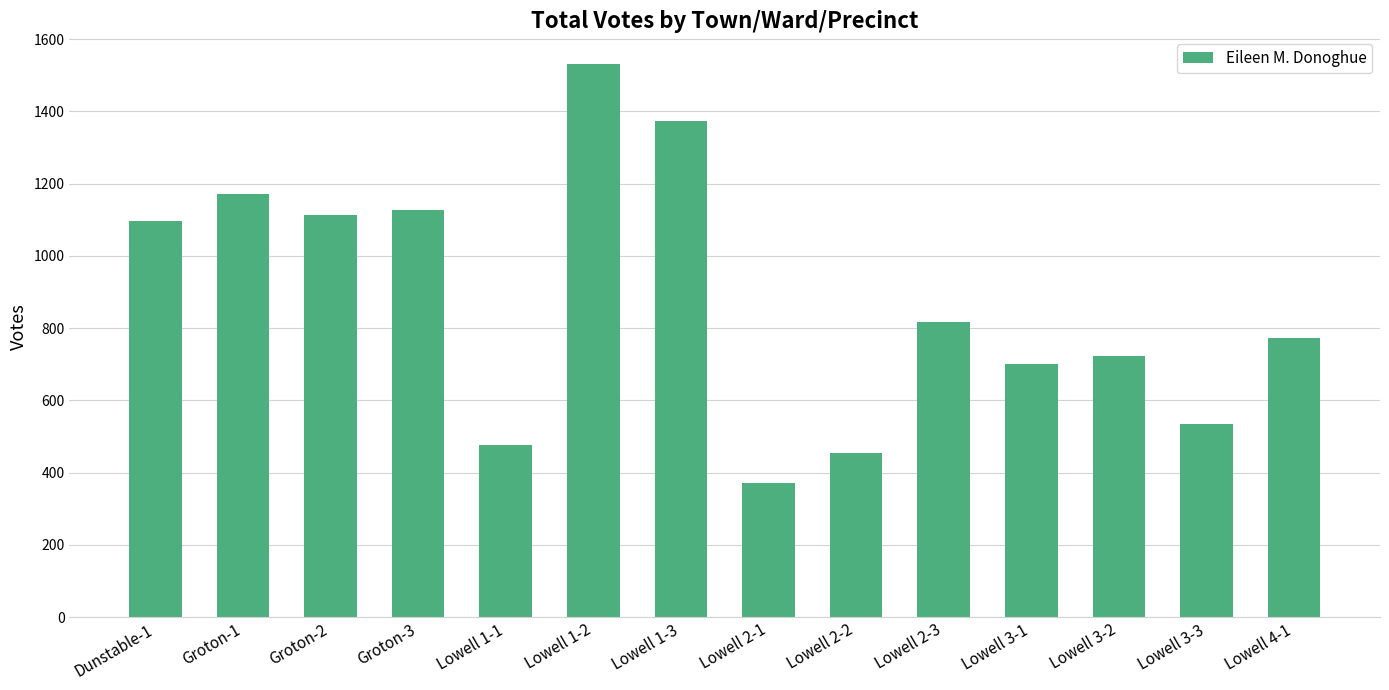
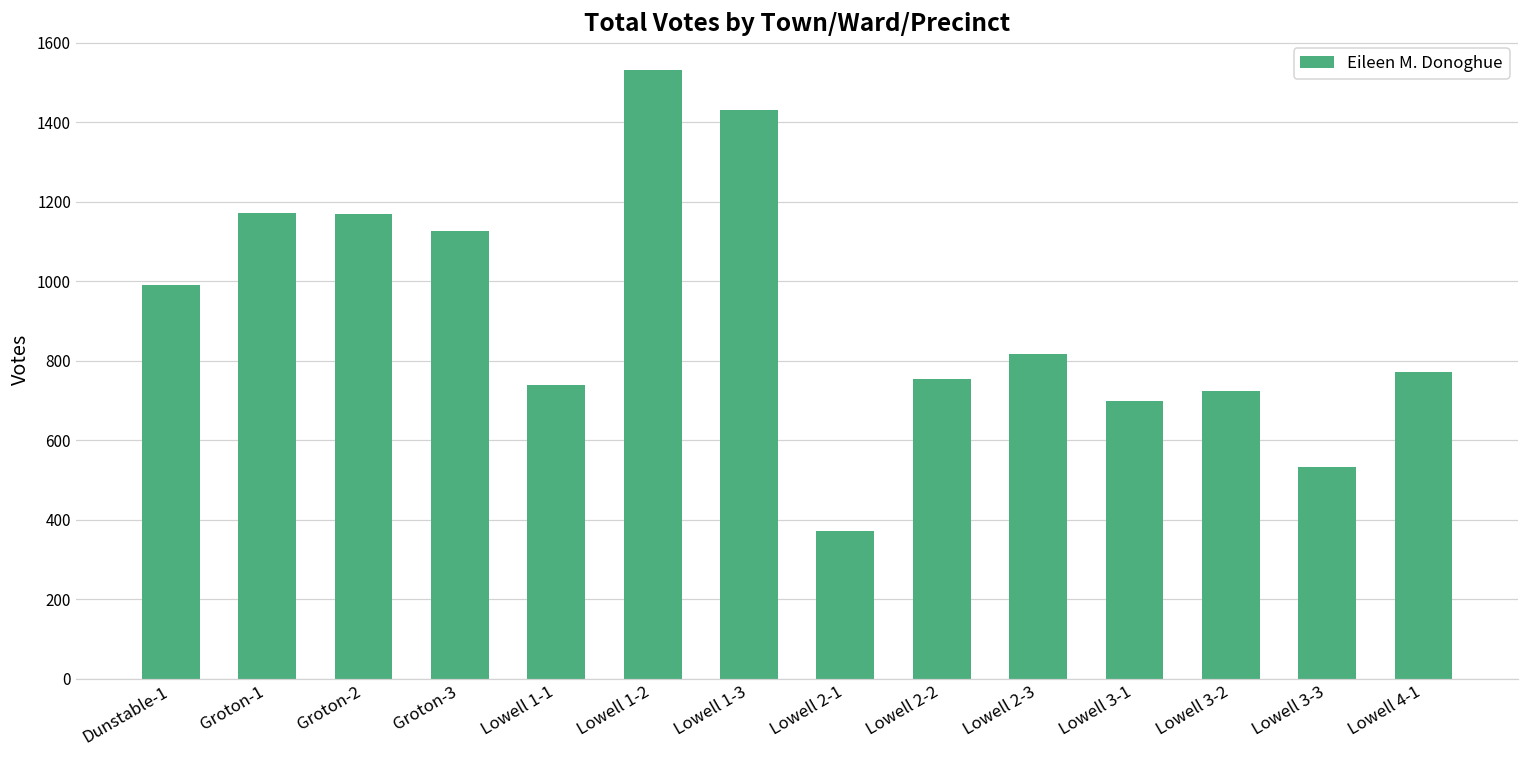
Dunstable-1: 1100 -> 990
Groton-2: 1110 -> 1170
Lowell 1-1: 480 -> 740
Lowell 1-3: 1370 -> 1430
Lowell 2-2: 450 -> 750
